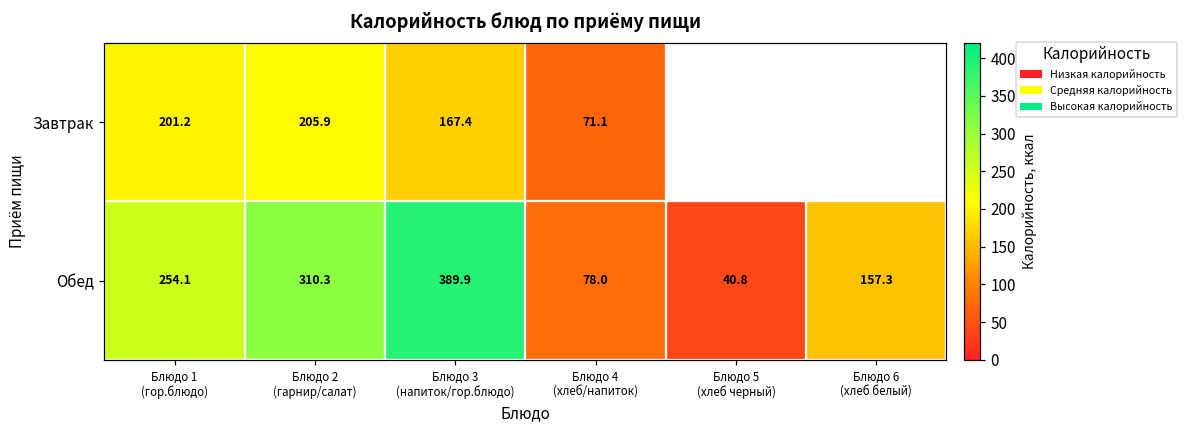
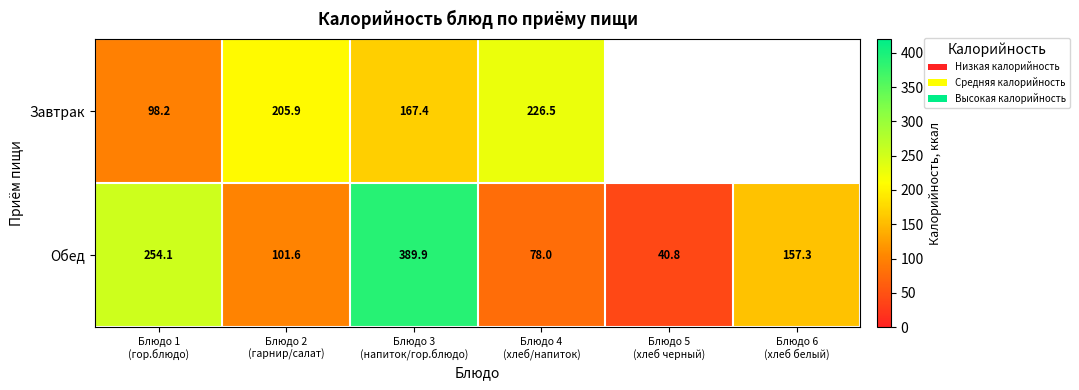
Завтрак, Блюдо 1 (гор.блюдо): 201.2 -> 98.2
Завтрак, Блюдо 4 (хлеб/напиток): 71.1 -> 226.5
Обед, Блюдо 2 (гарнир/салат): 310.3 -> 101.6
